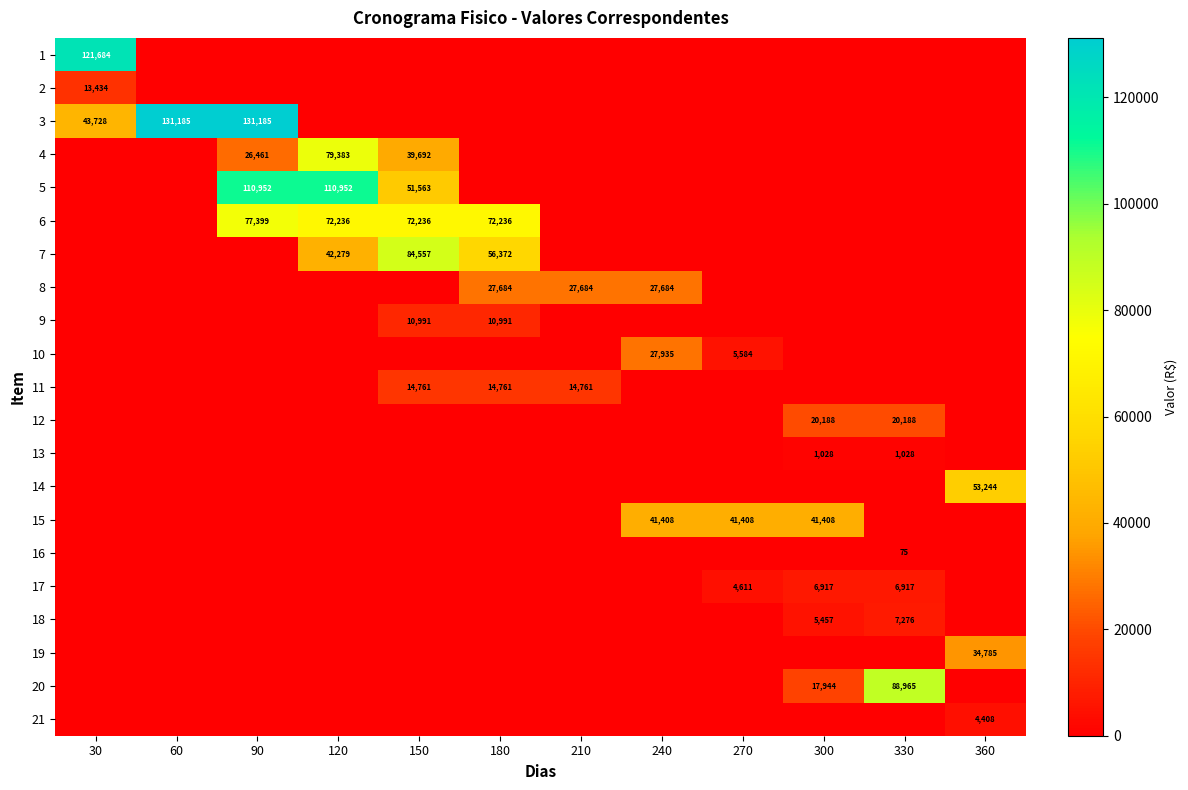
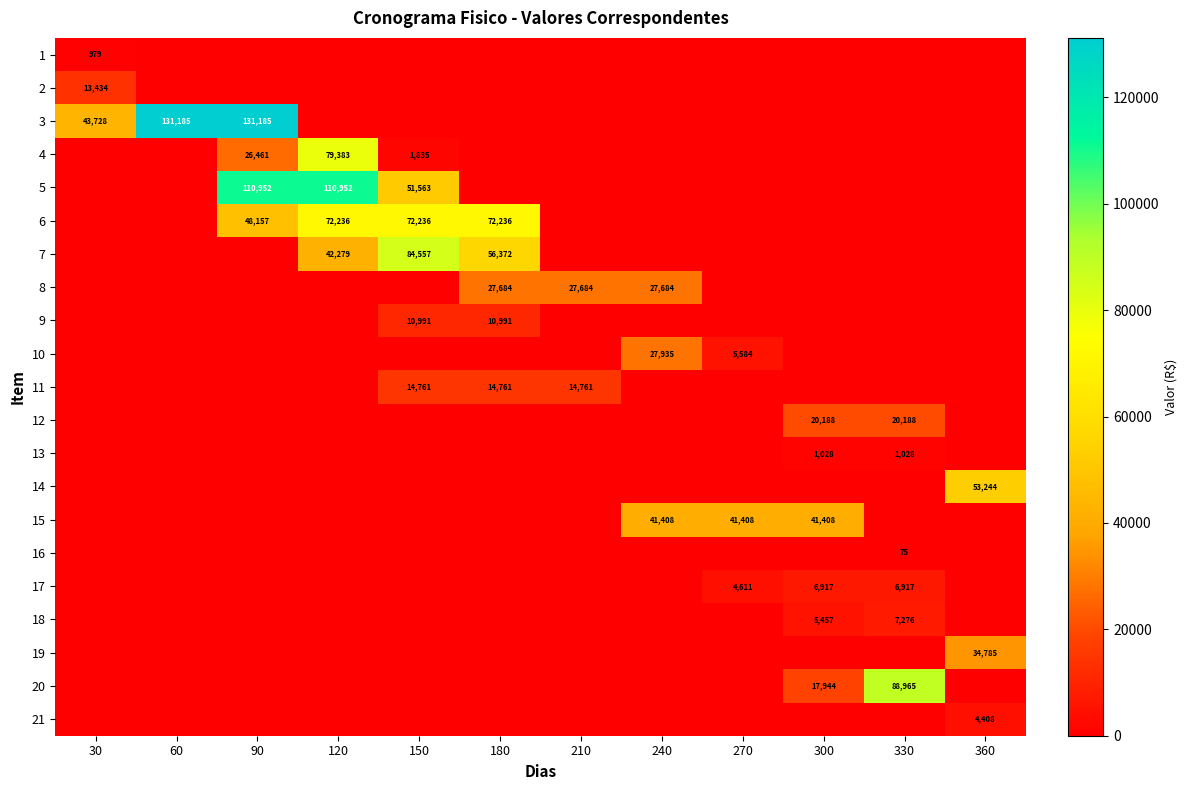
1, 30: 121,684 -> 979
4, 150: 39,692 -> 1,835
6, 90: 77,399 -> 48,157
